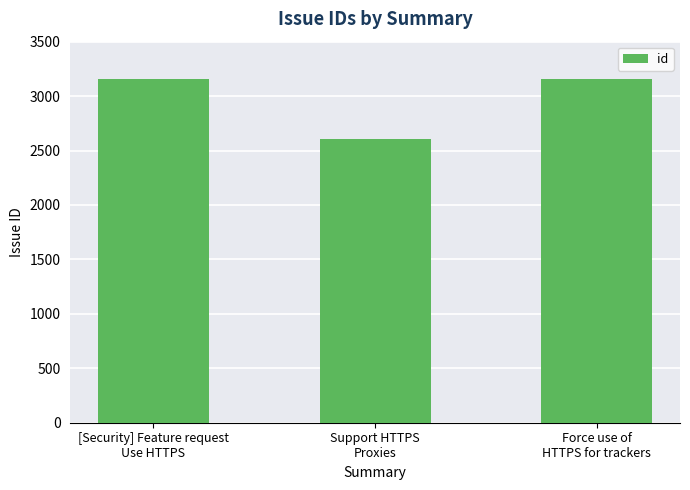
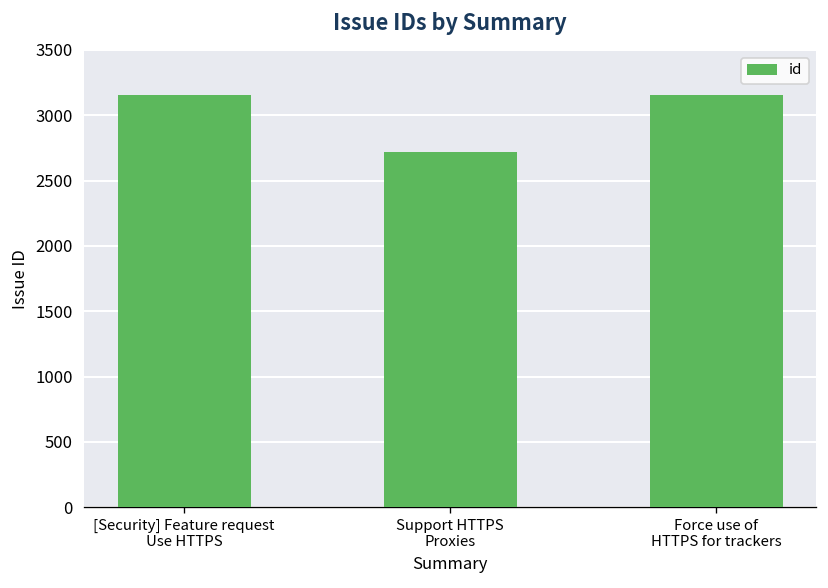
Support HTTPS Proxies: 2610 -> 2720
